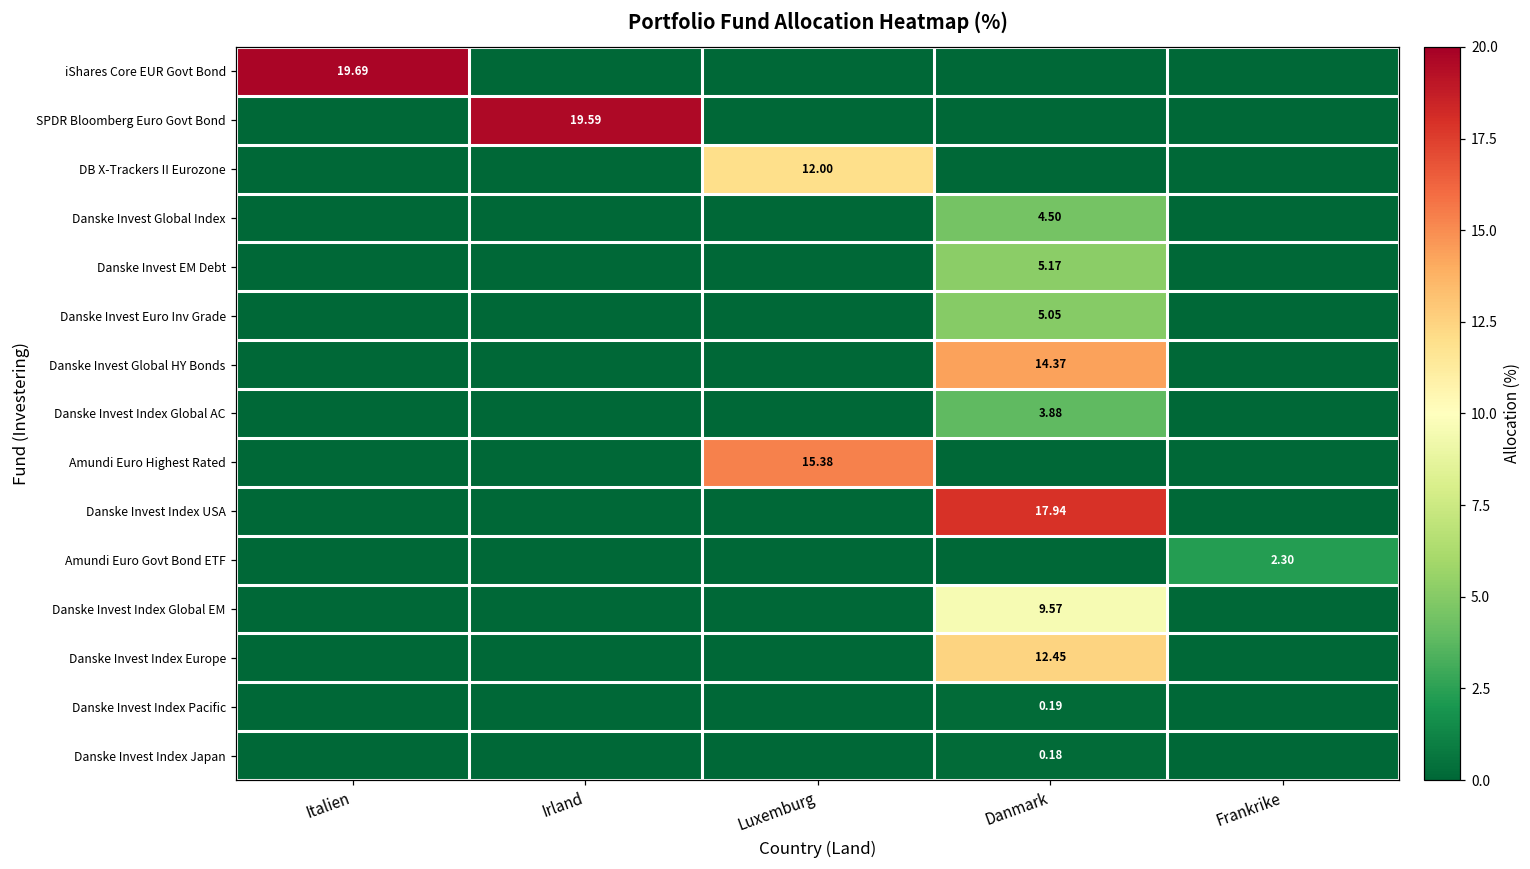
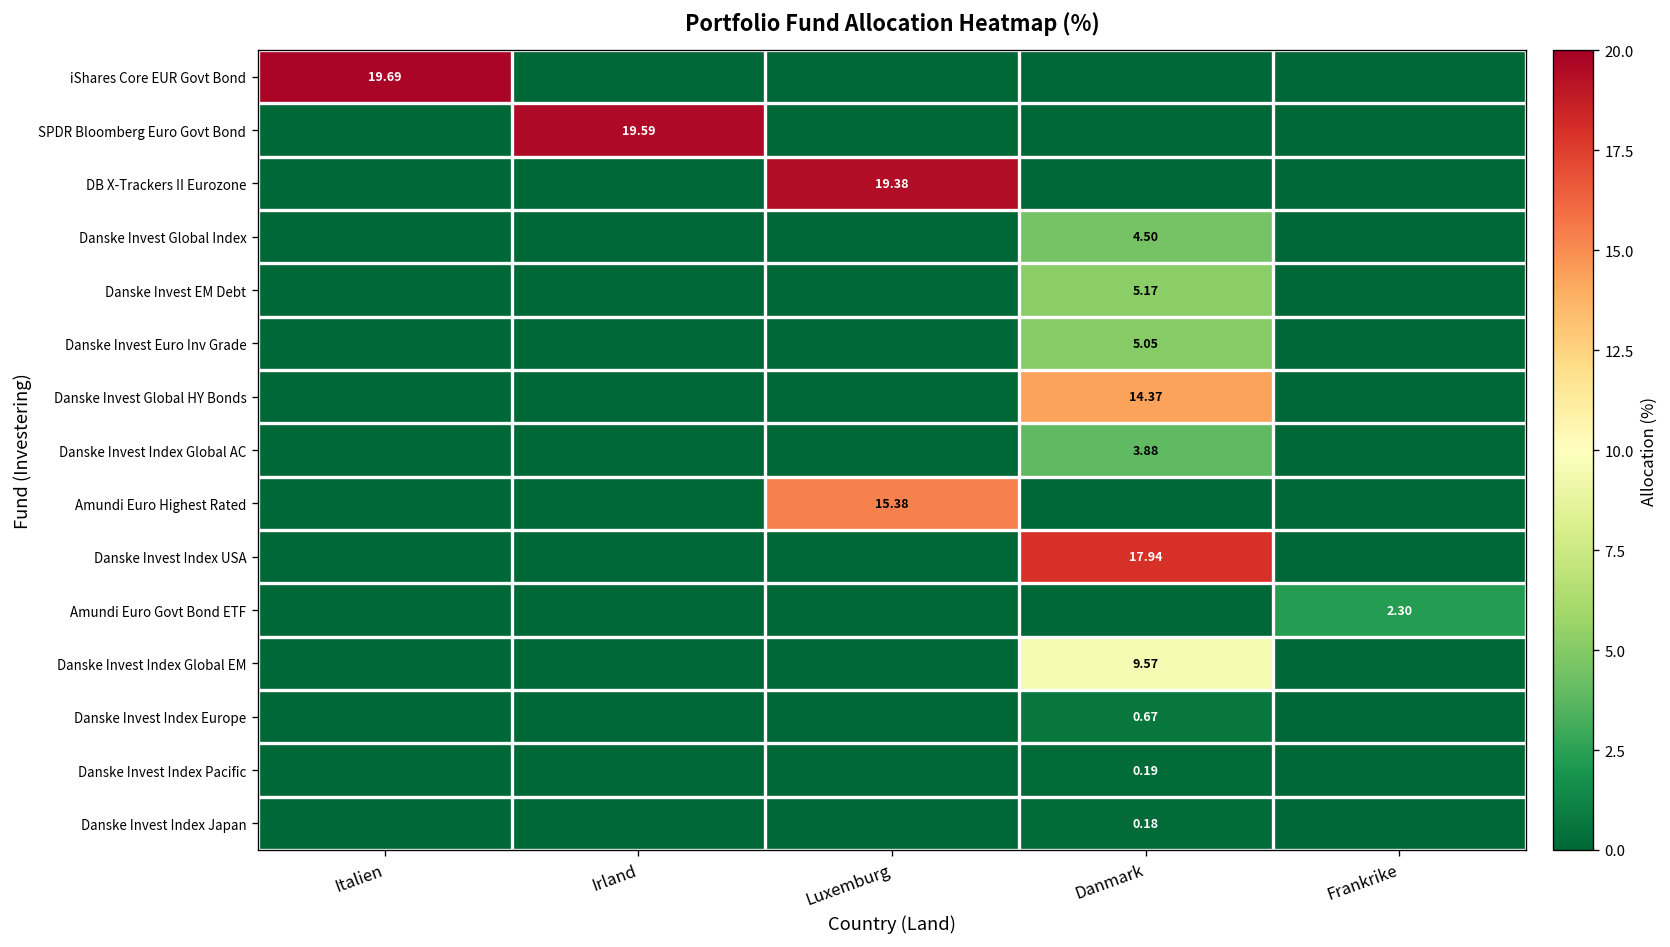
DB X-Trackers II Eurozone, Luxemburg: 12.00 -> 19.38
Danske Invest Index Europe, Danmark: 12.45 -> 0.67
